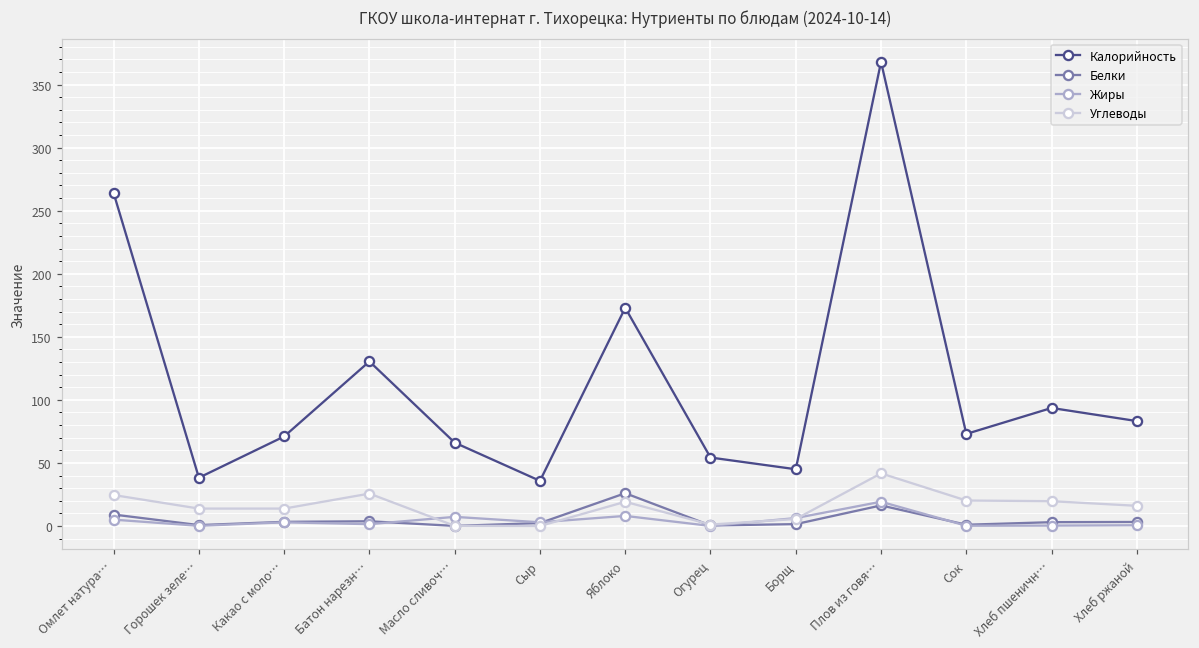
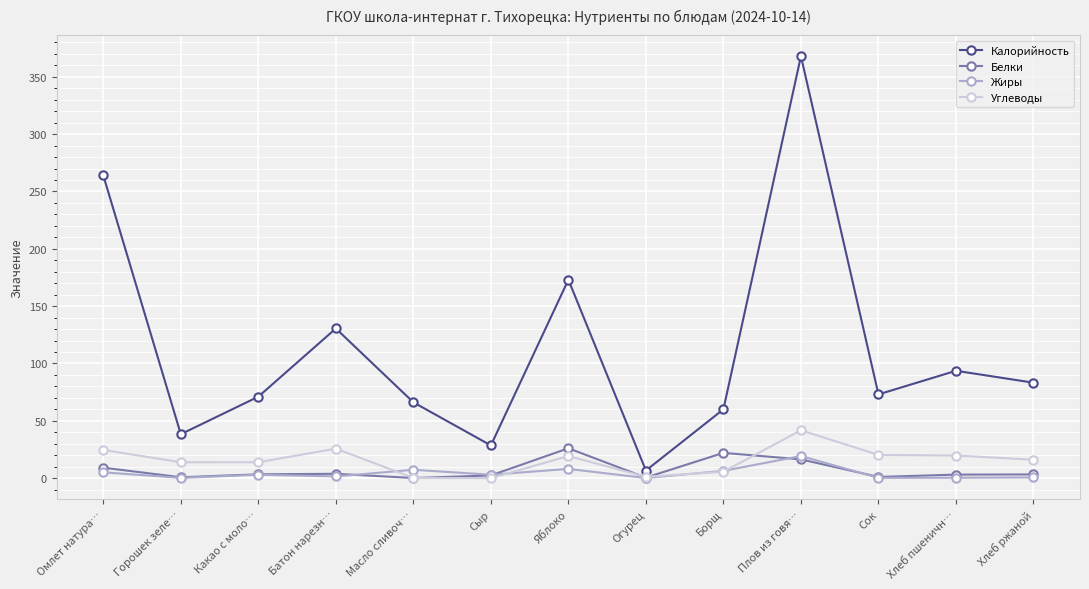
Калорийность, Сыр: 36 -> 29
Калорийность, Огурец: 54 -> 7
Калорийность, Борщ: 45 -> 60
Белки, Борщ: 1 -> 22
